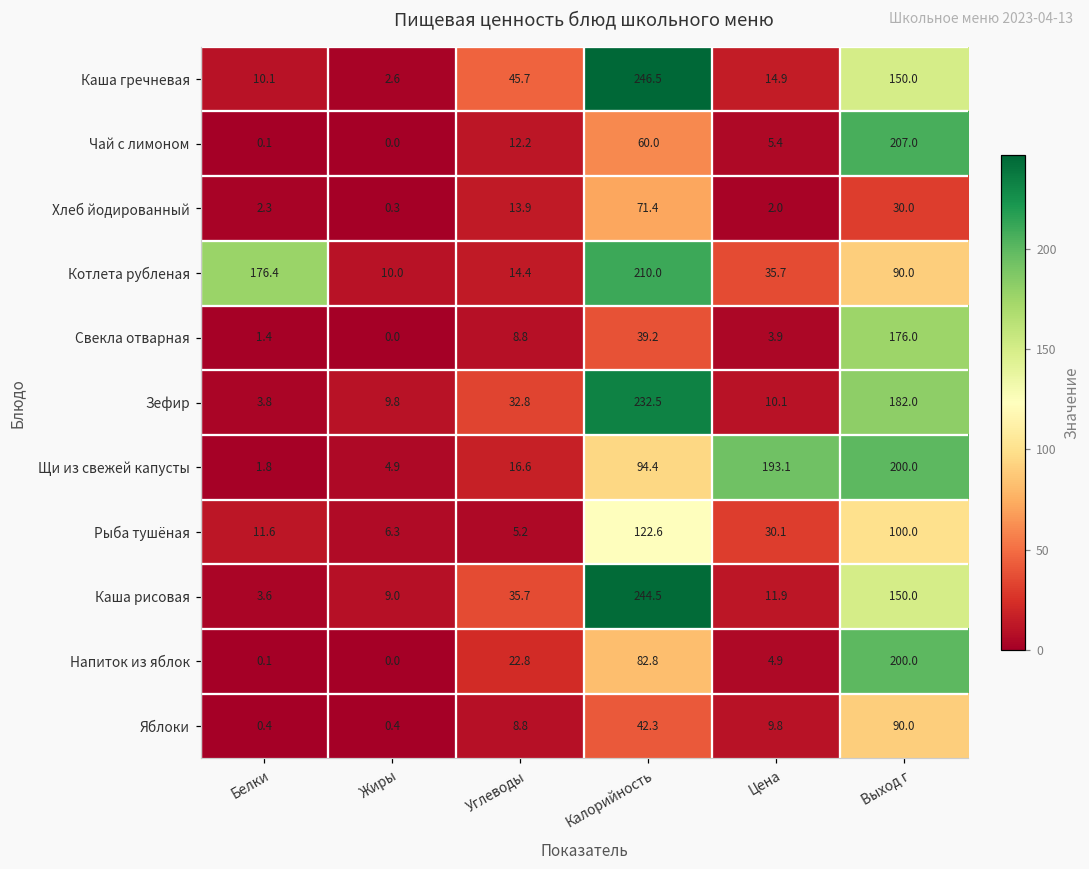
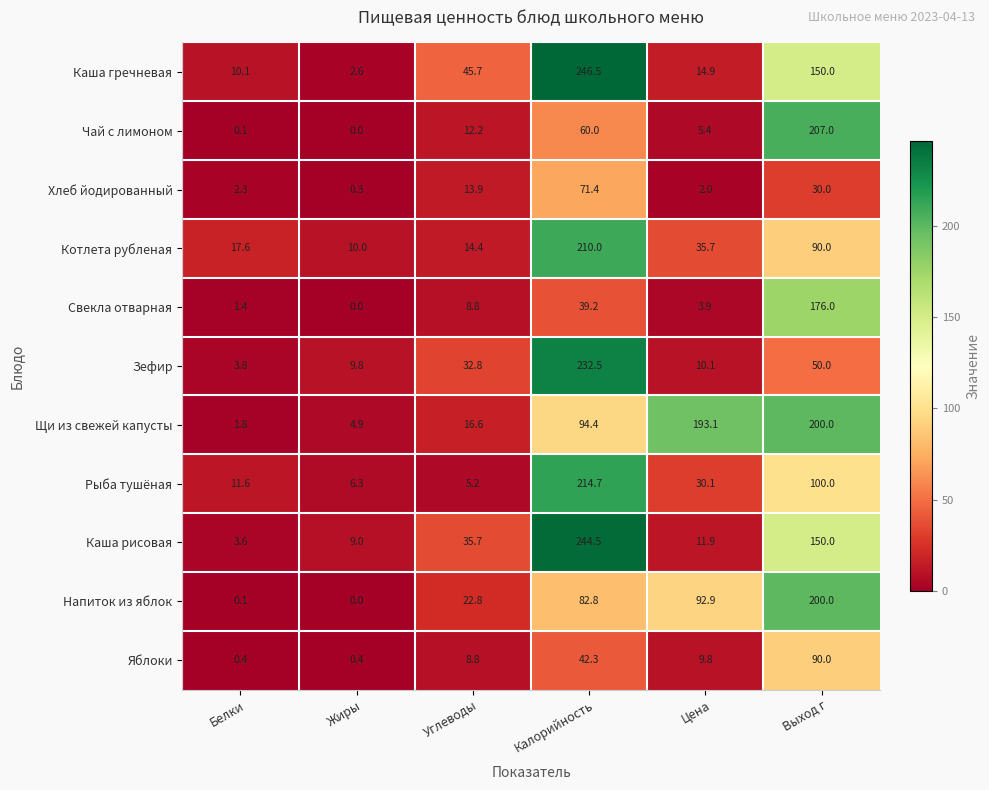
Котлета рубленая, Белки: 176.4 -> 17.6
Зефир, Выход г: 182.0 -> 50.0
Рыба тушёная, Калорийность: 122.6 -> 214.7
Напиток из яблок, Цена: 4.9 -> 92.9
